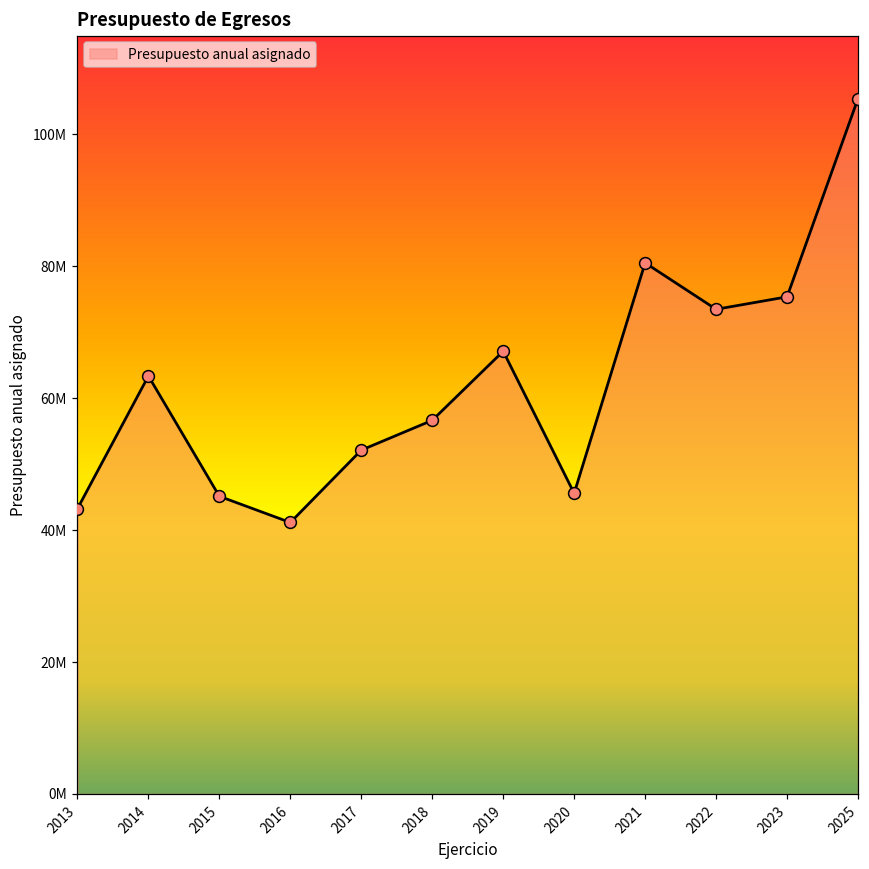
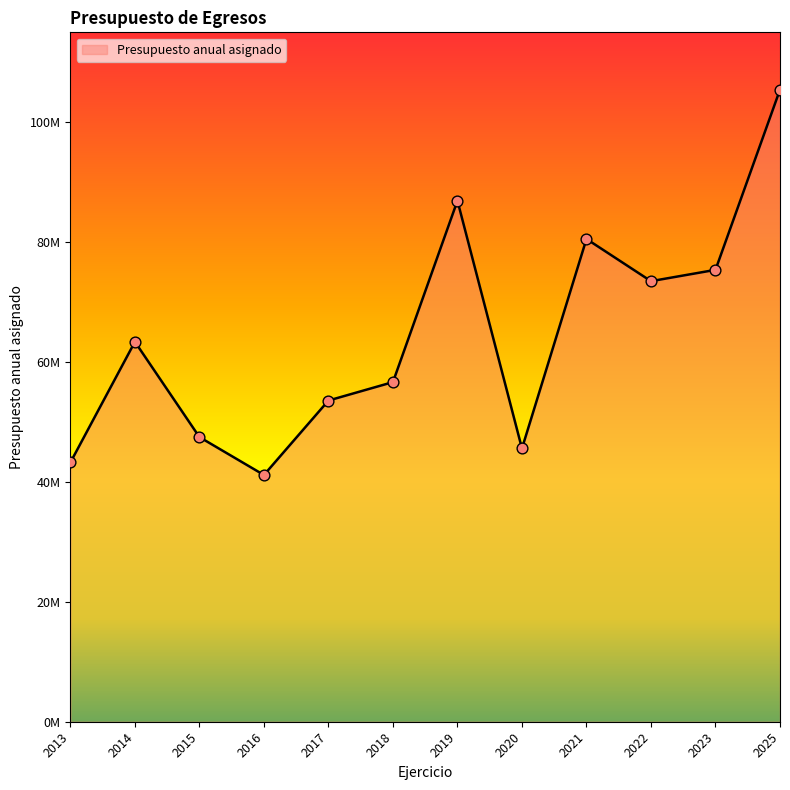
2015: 45000000 -> 47000000
2017: 52000000 -> 54000000
2019: 67000000 -> 87000000
